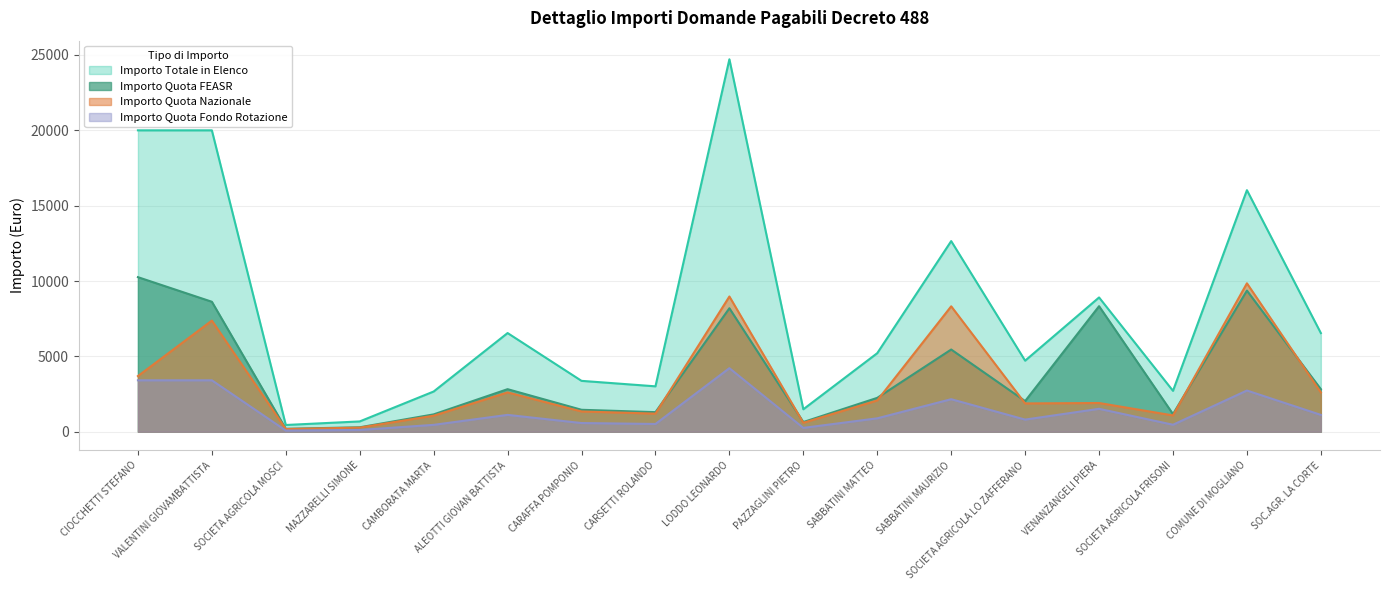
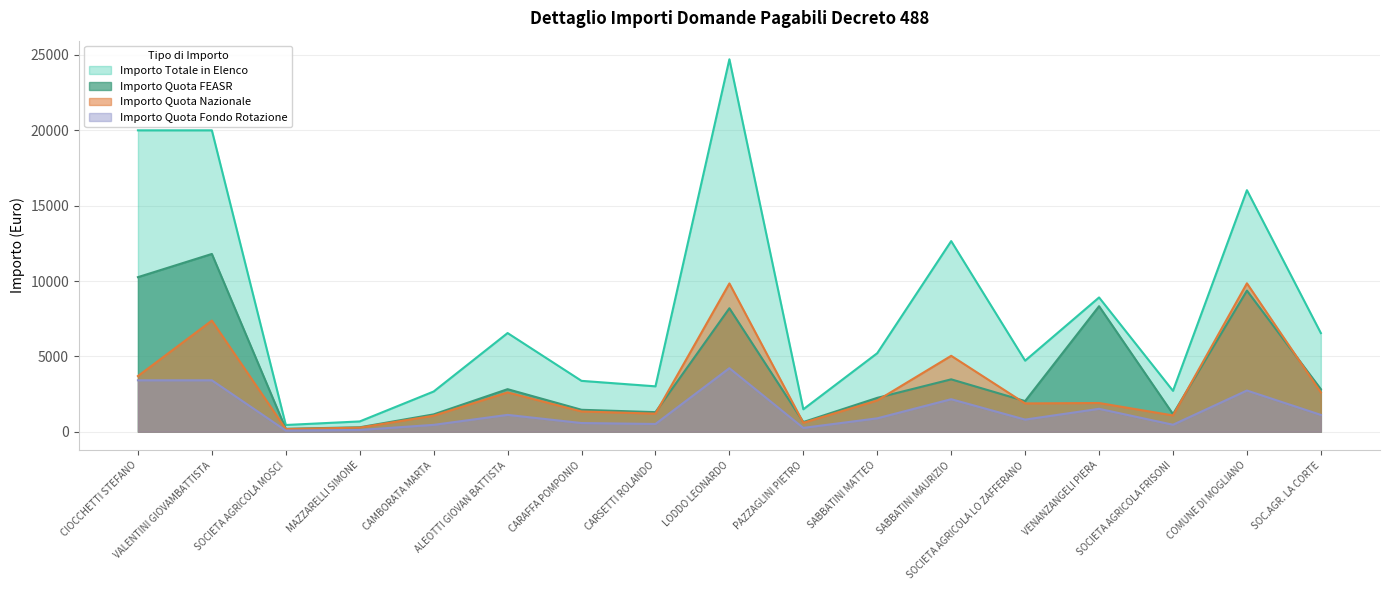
Importo Quota FEASR, VALENTINI GIOVAMBATTISTA: 8600 -> 11800
Importo Quota Nazionale, LODDO LEONARDO: 9000 -> 9800
Importo Quota FEASR, SABBATINI MAURIZIO: 5500 -> 3500
Importo Quota Nazionale, SABBATINI MAURIZIO: 8300 -> 5000
